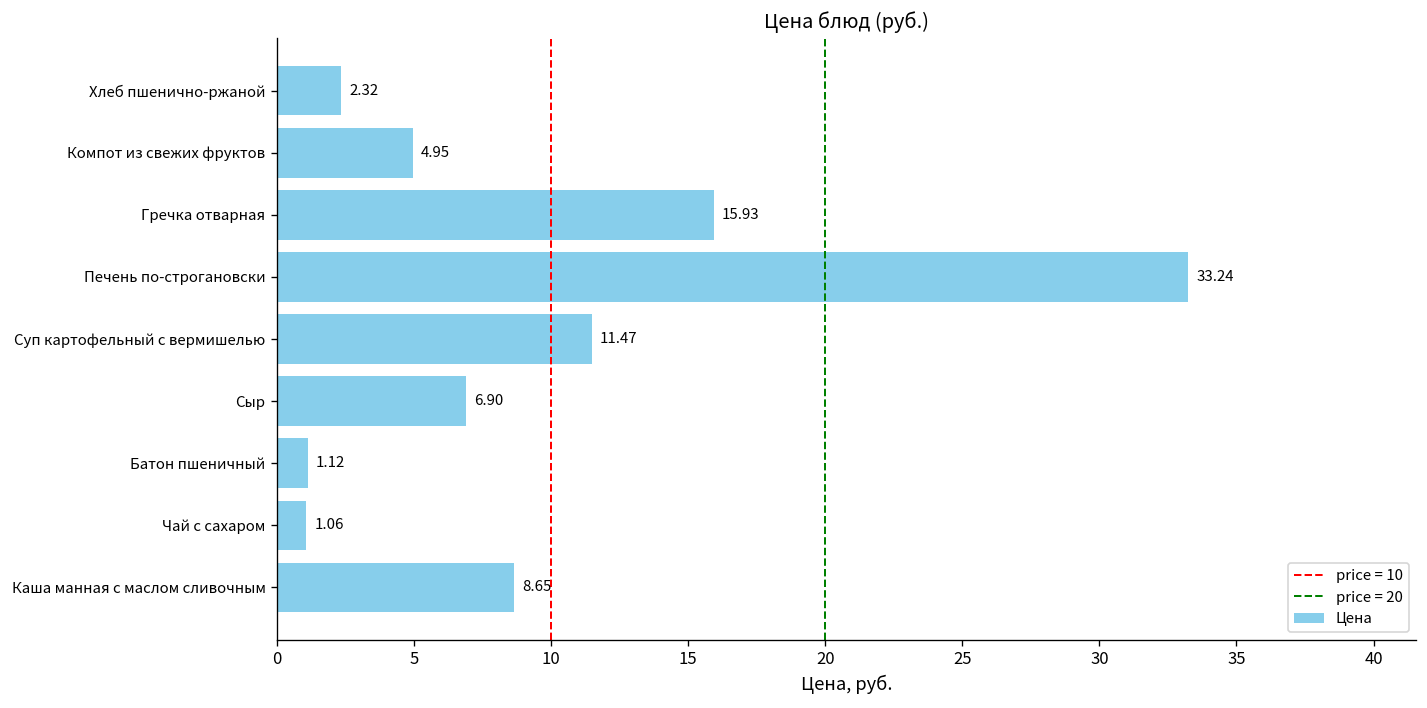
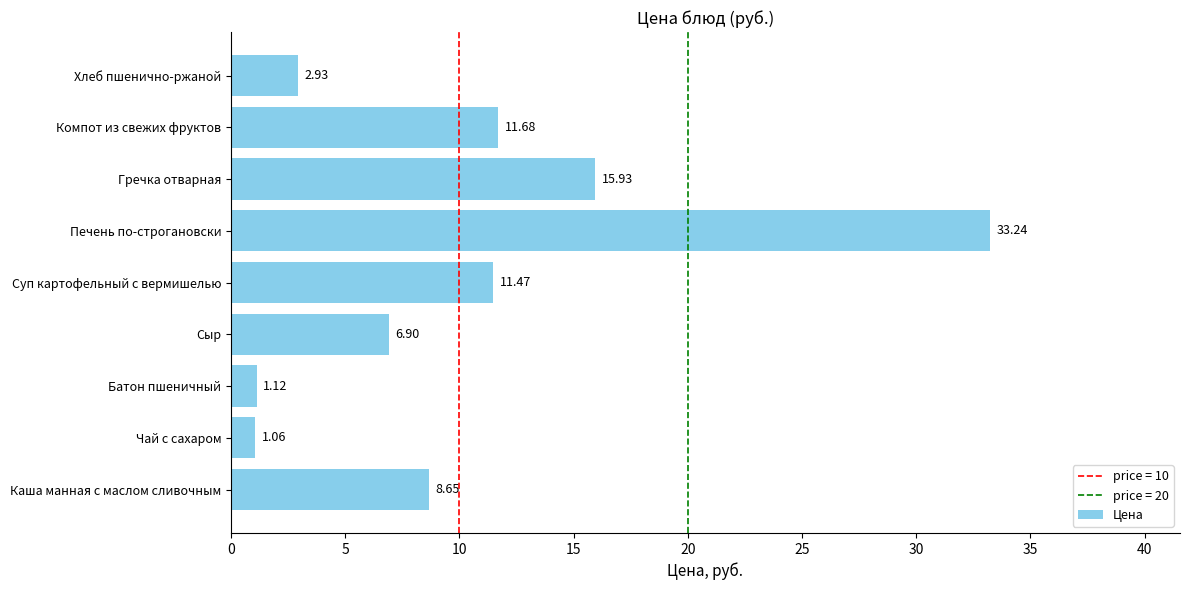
Хлеб пшенично-ржаной: 2.32 -> 2.93
Компот из свежих фруктов: 4.95 -> 11.68
